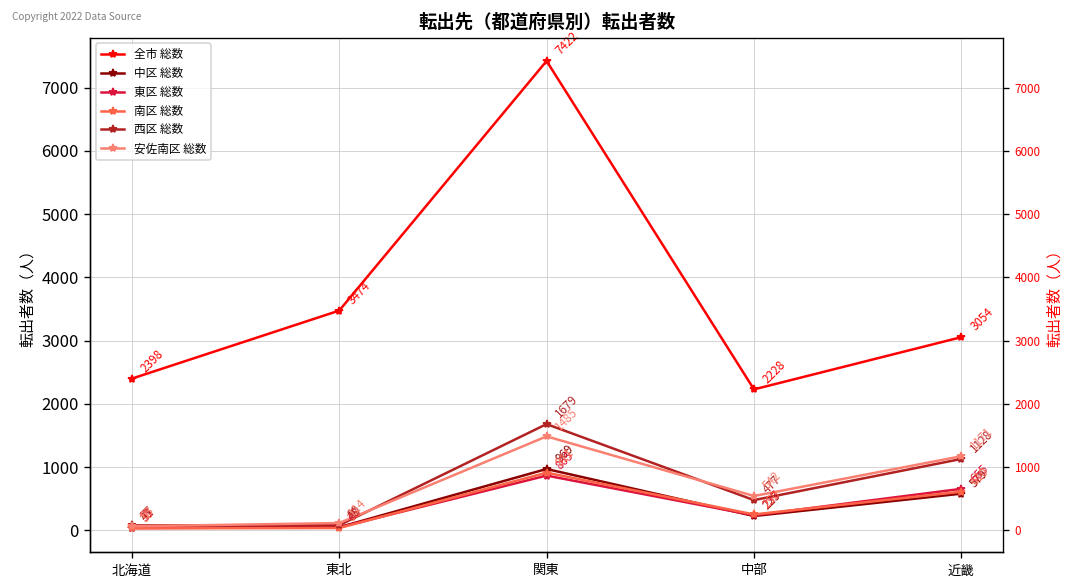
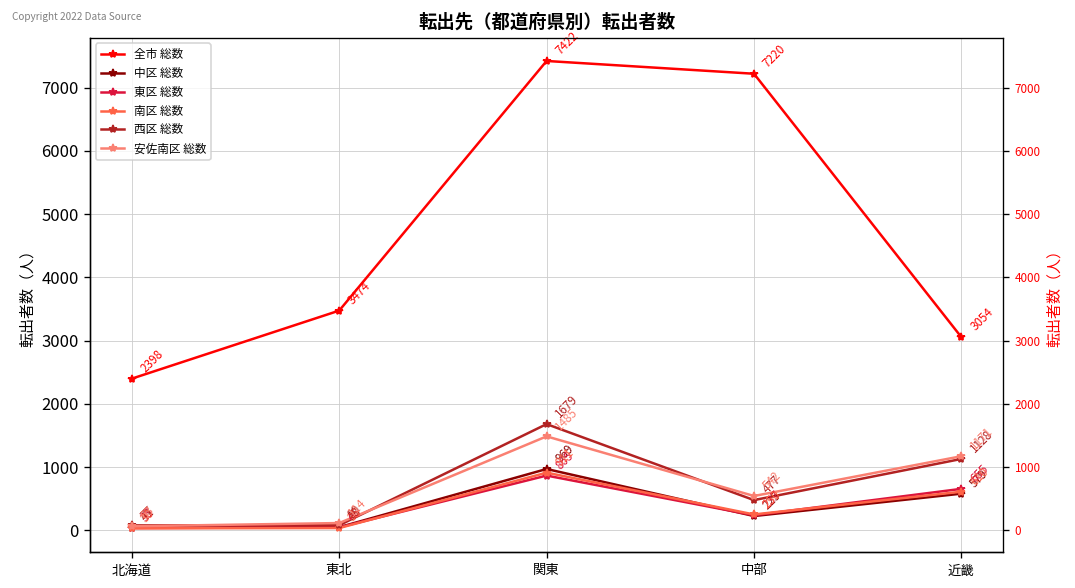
全市 総数, 中部: 2228 -> 7220
